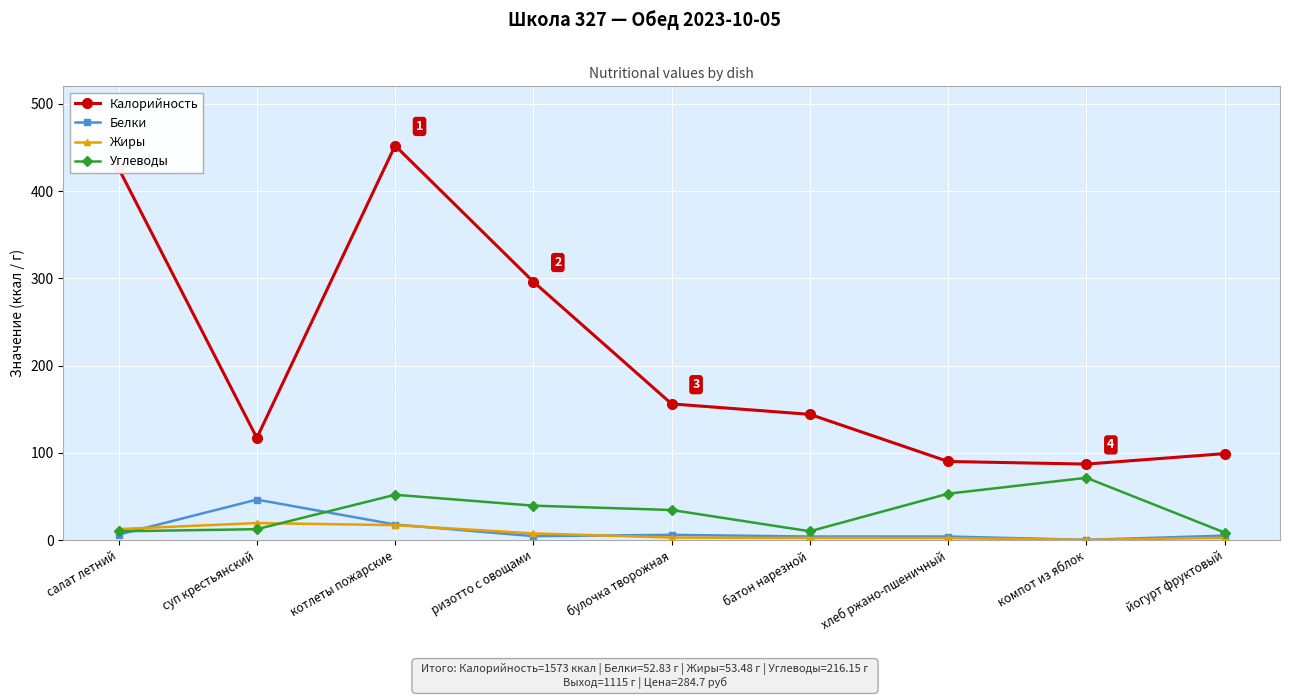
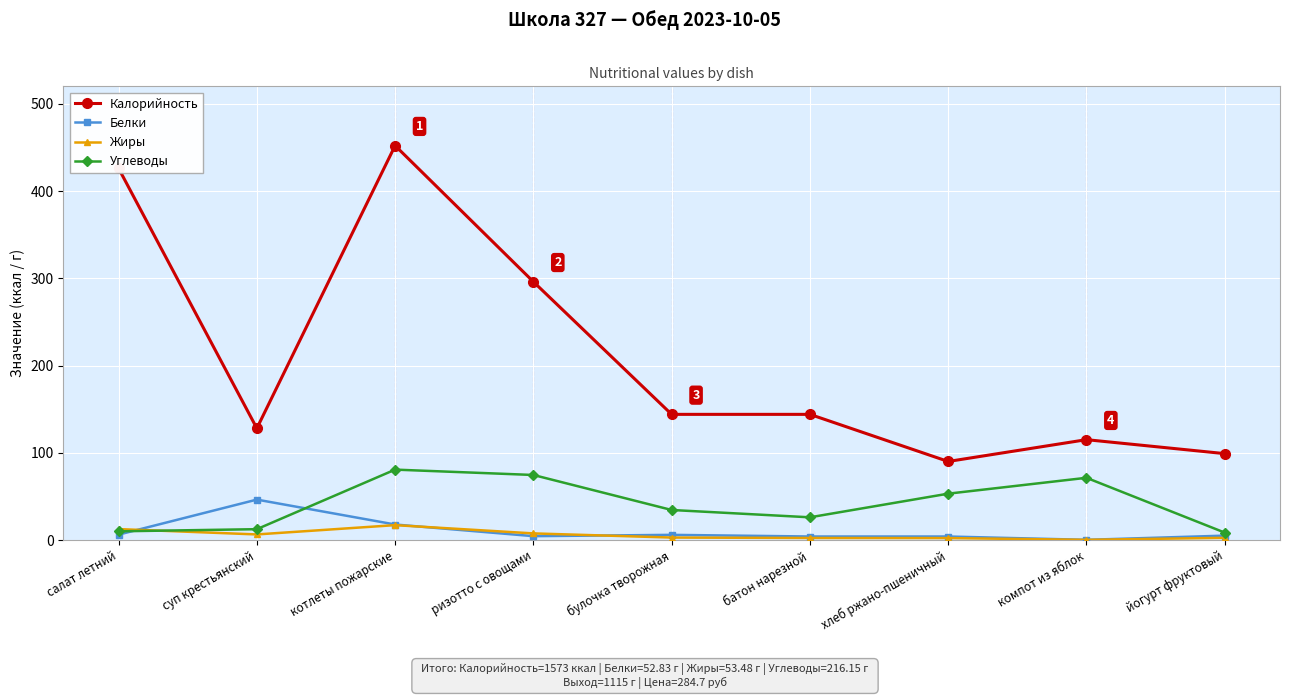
Калорийность, суп крестьянский: 120 -> 130
Жиры, суп крестьянский: 20 -> 10
Углеводы, котлеты пожарские: 50 -> 80
Углеводы, ризотто с овощами: 40 -> 70
Калорийность, булочка творожная: 160 -> 140
Углеводы, батон нарезной: 10 -> 30
Калорийность, компот из яблок: 90 -> 120
